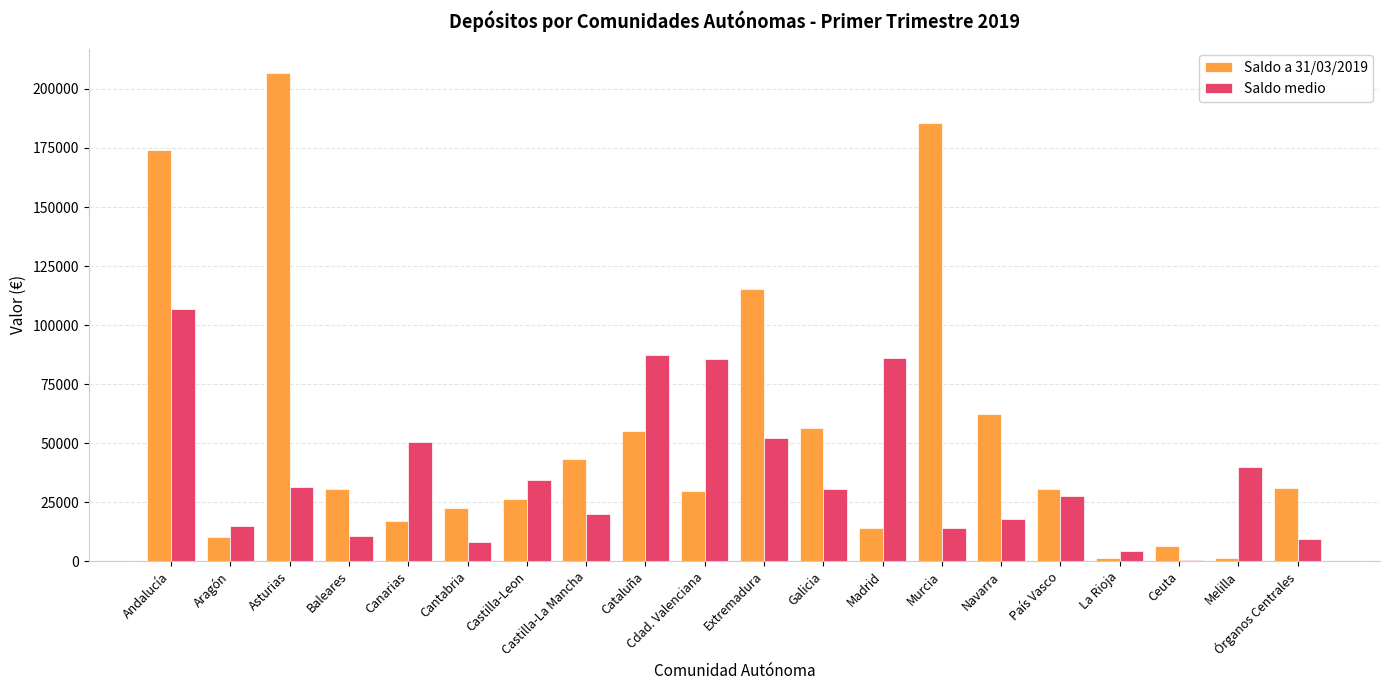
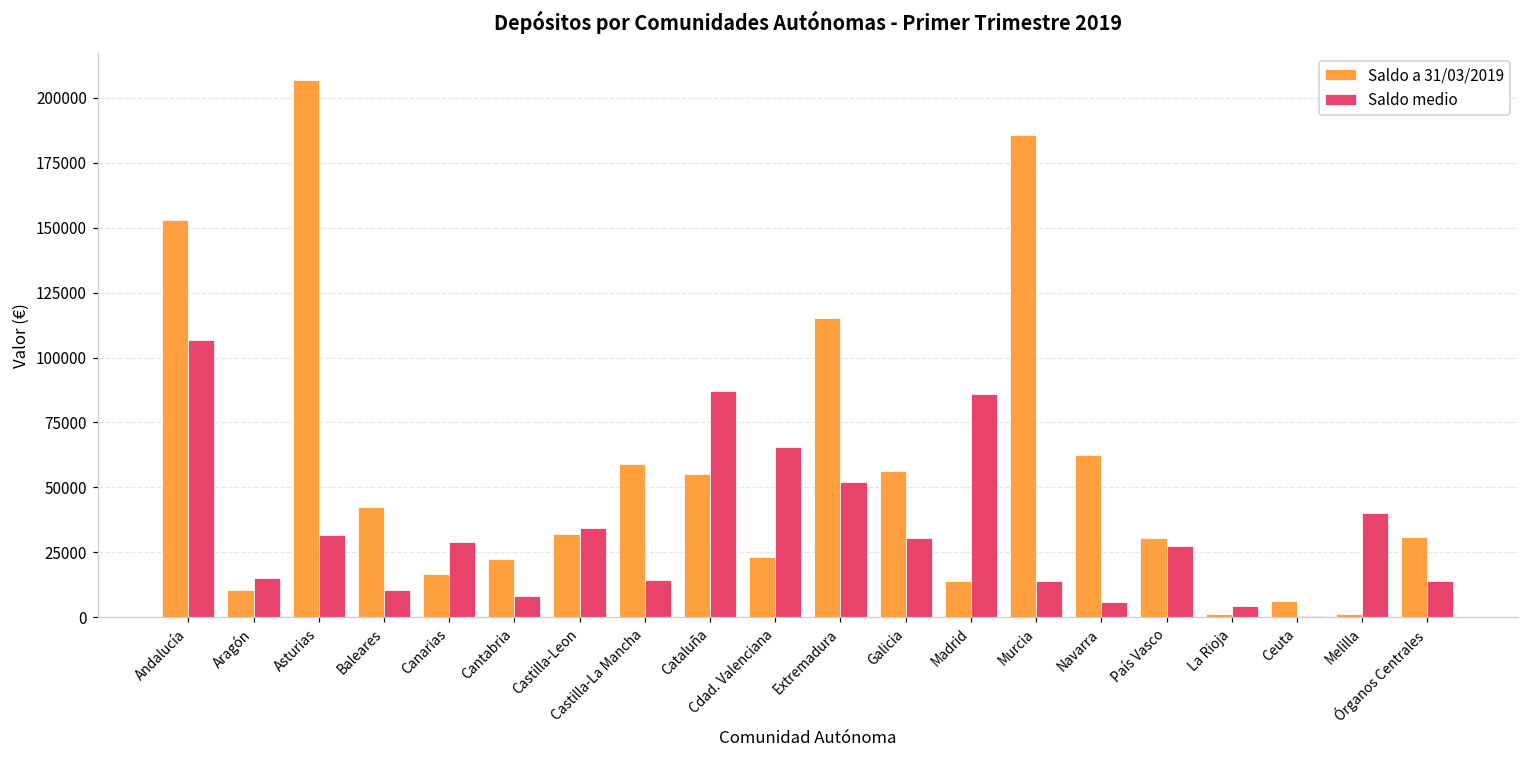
Saldo a 31/03/2019, Andalucía: 174000 -> 153000
Saldo a 31/03/2019, Baleares: 30000 -> 42000
Saldo medio, Canarias: 50000 -> 29000
Saldo a 31/03/2019, Castilla-Leon: 26000 -> 32000
Saldo a 31/03/2019, Castilla-La Mancha: 43000 -> 59000
Saldo medio, Castilla-La Mancha: 20000 -> 14000
Saldo a 31/03/2019, Cdad. Valenciana: 30000 -> 23000
Saldo medio, Cdad. Valenciana: 86000 -> 66000
Saldo medio, Navarra: 18000 -> 6000
Saldo medio, Órganos Centrales: 9000 -> 14000
